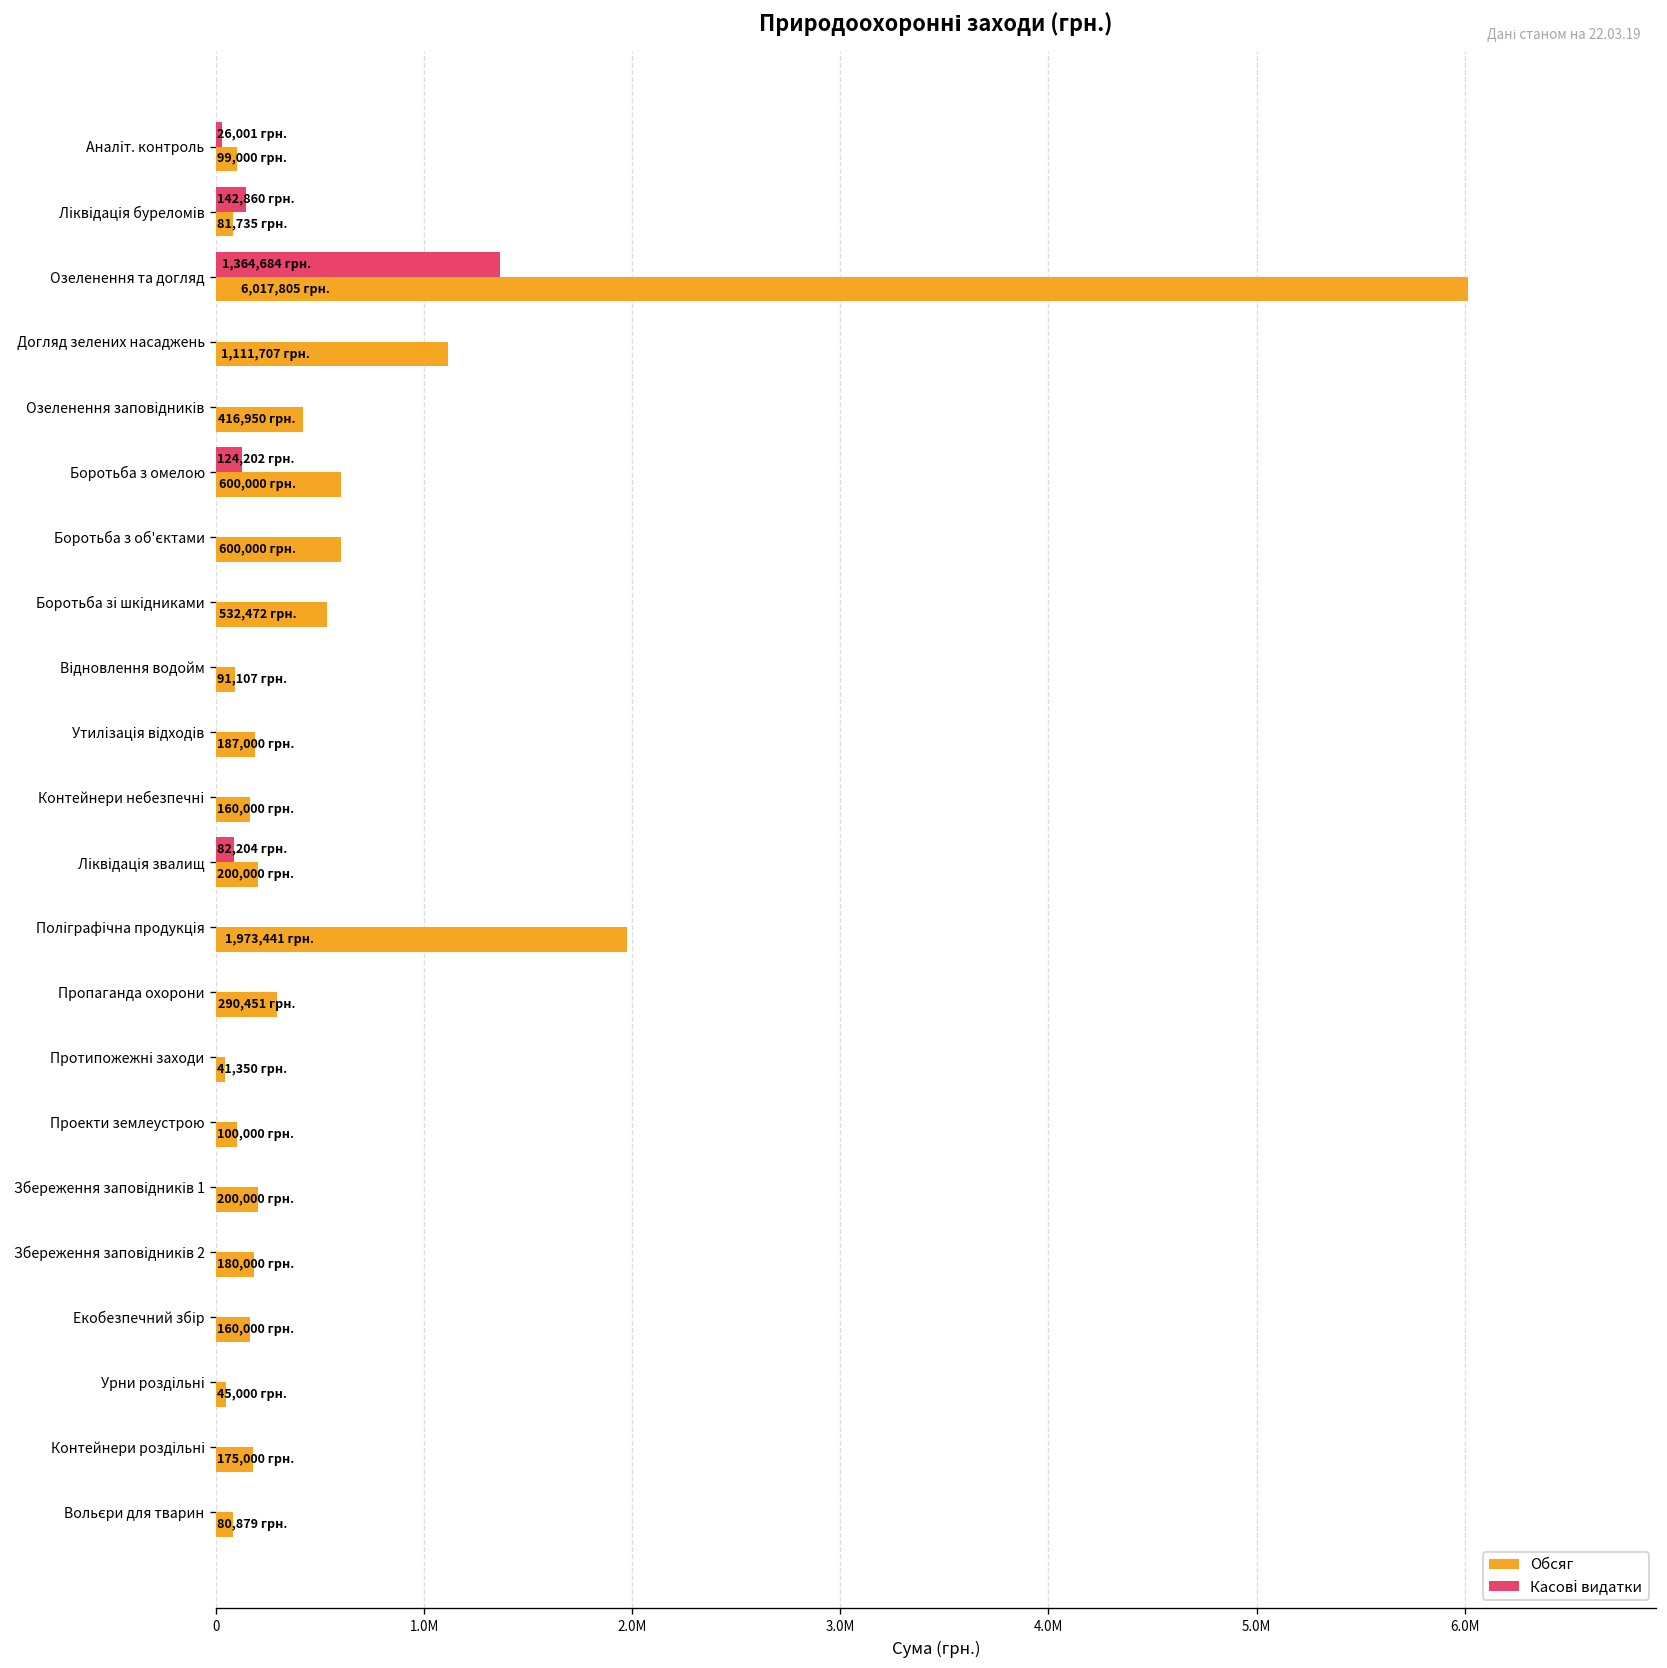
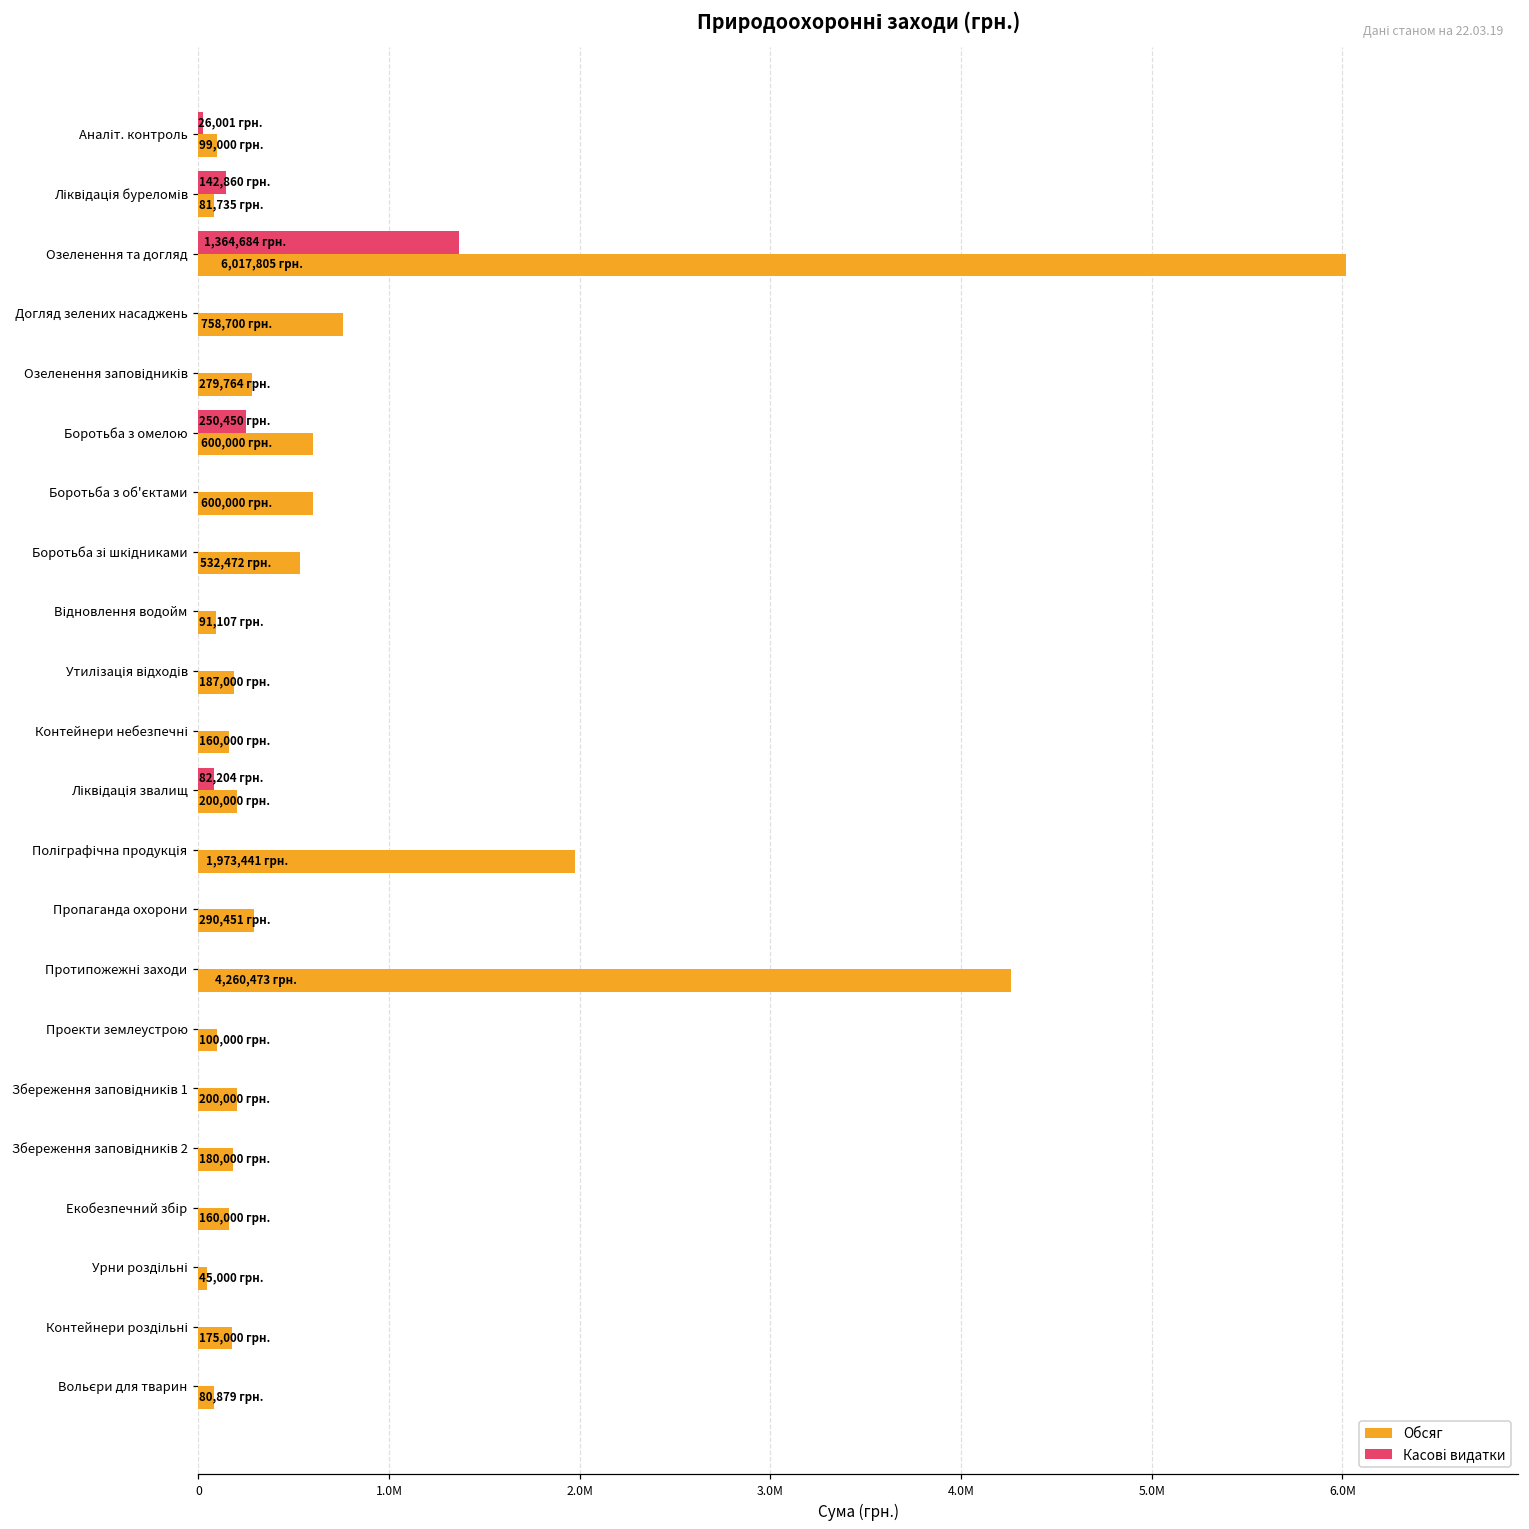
Обсяг, Догляд зелених насаджень: 1,111,707 -> 758,700
Обсяг, Озеленення заповідників: 416,950 -> 279,764
Касові видатки, Боротьба з омелою: 124,202 -> 250,450
Обсяг, Протипожежні заходи: 41,350 -> 4,260,473
